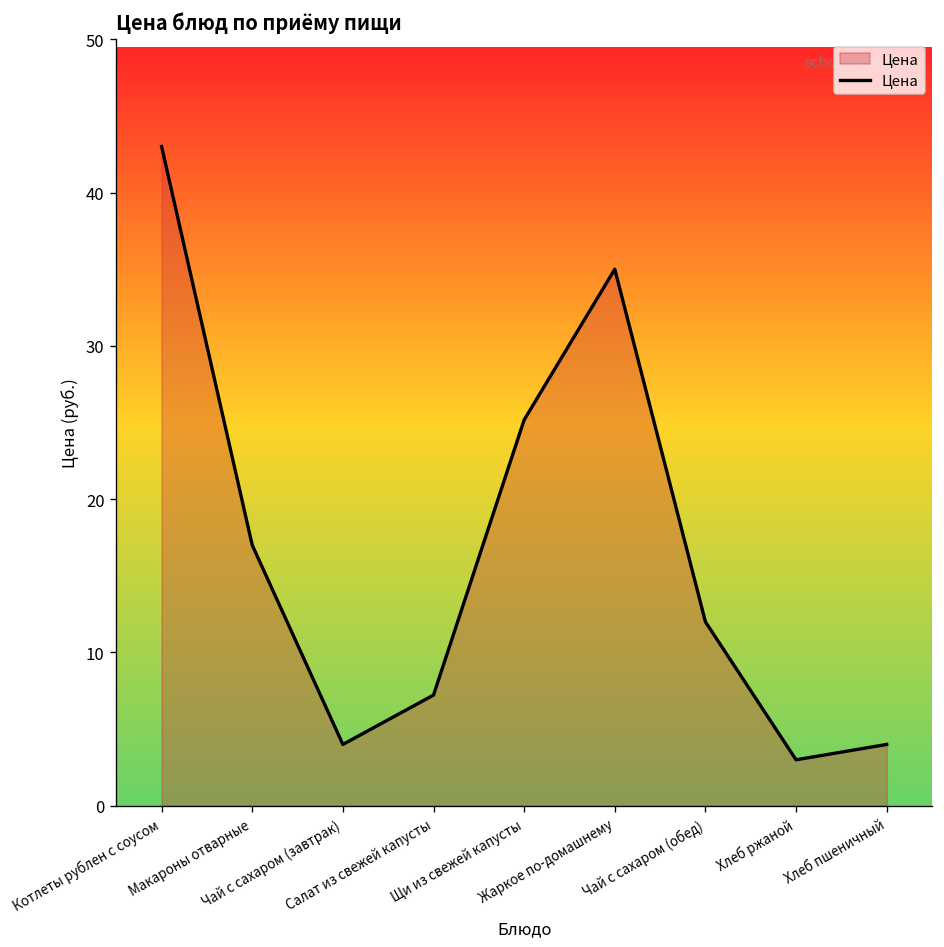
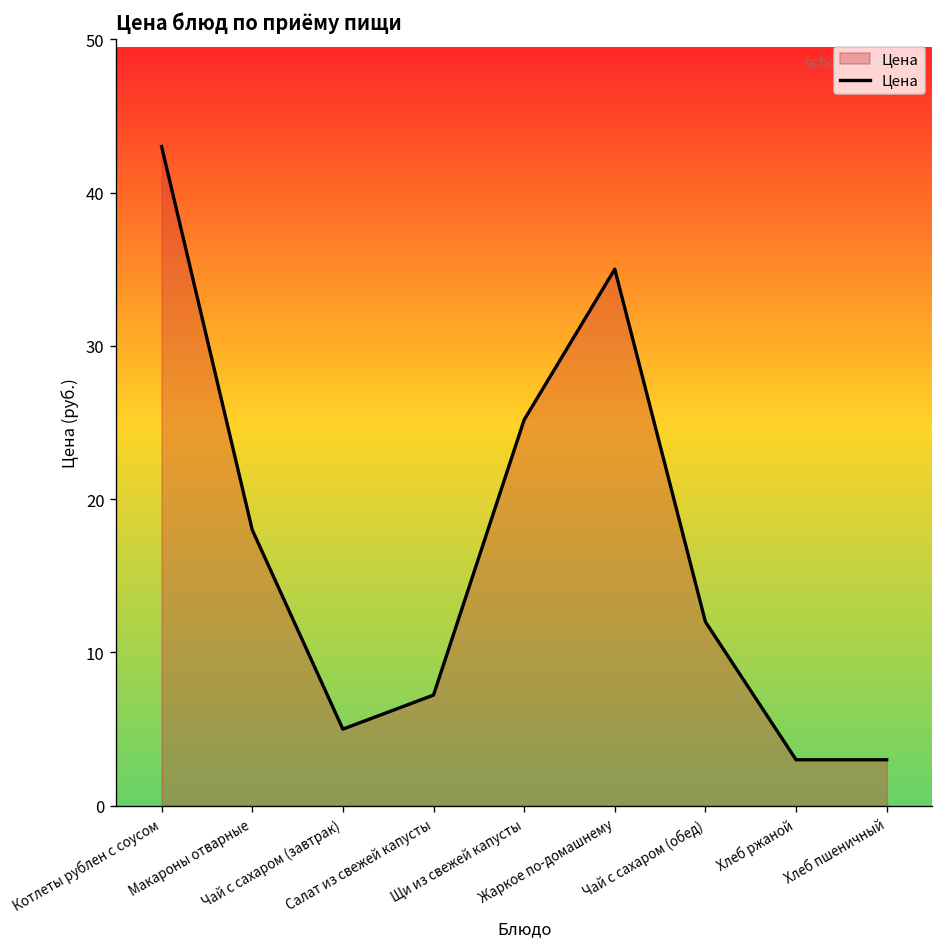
Макароны отварные: 17 -> 18
Чай с сахаром (завтрак): 4 -> 5
Хлеб пшеничный: 4 -> 3
